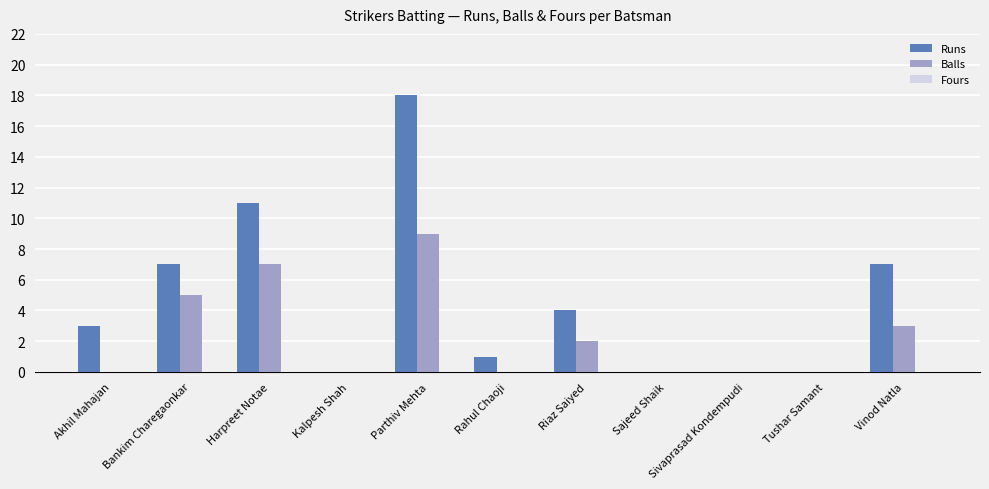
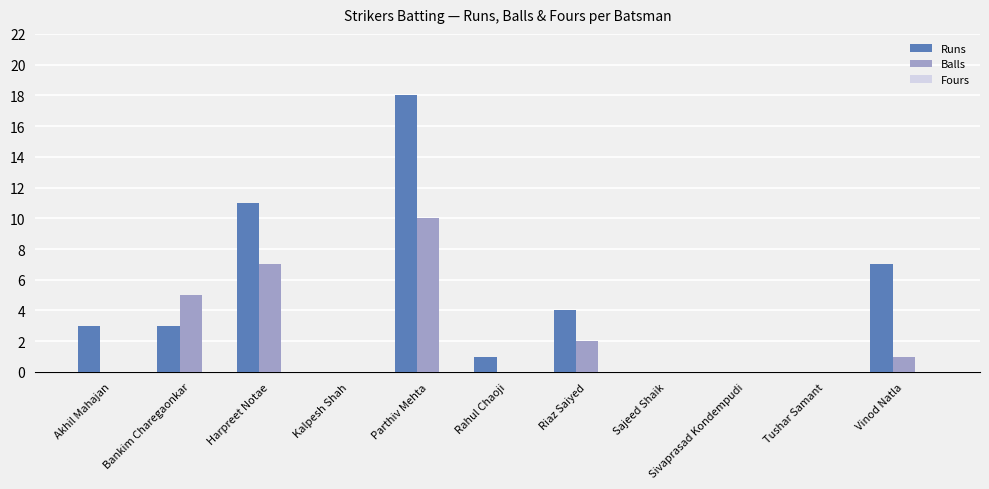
Runs, Bankim Charegaonkar: 7 -> 3
Balls, Parthiv Mehta: 9 -> 10
Balls, Vinod Natla: 3 -> 1
